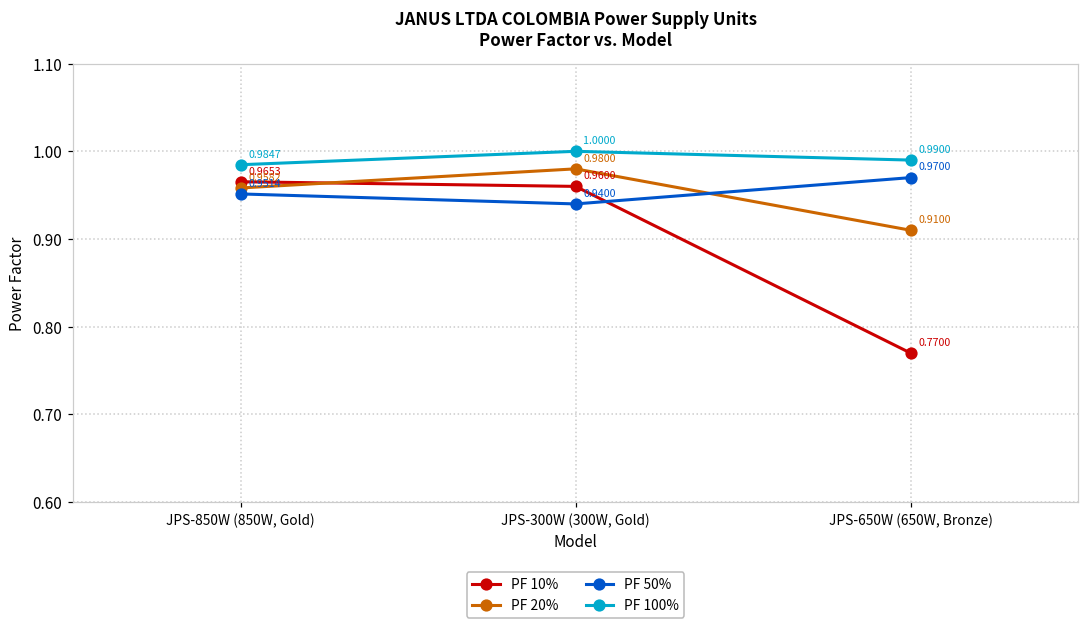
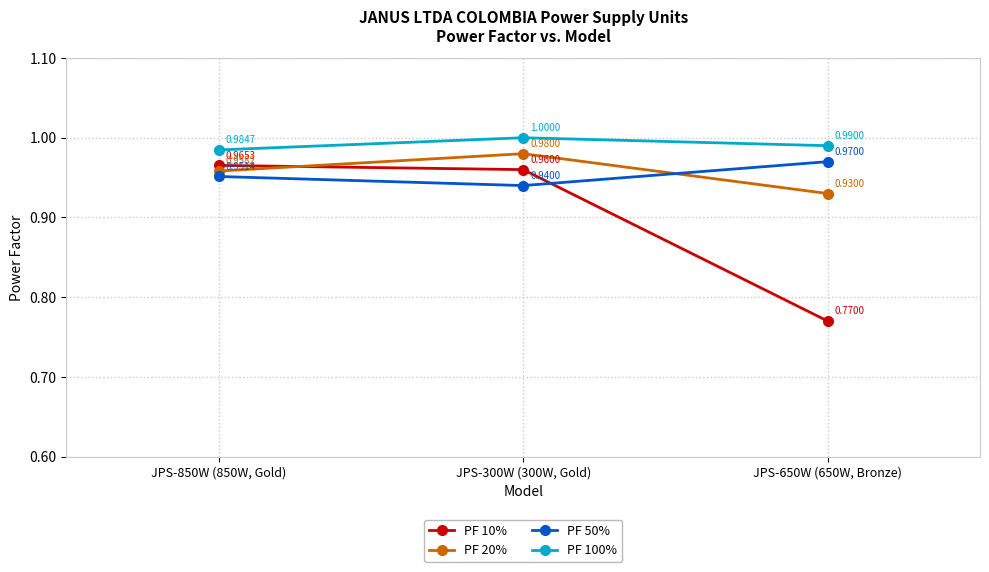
PF 20%, JPS-650W (650W, Bronze): 0.9100 -> 0.9300
